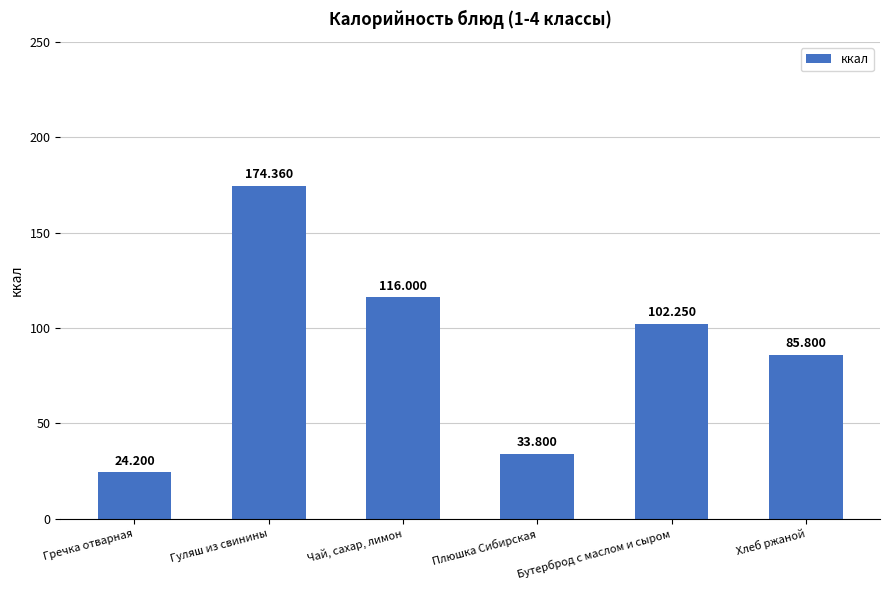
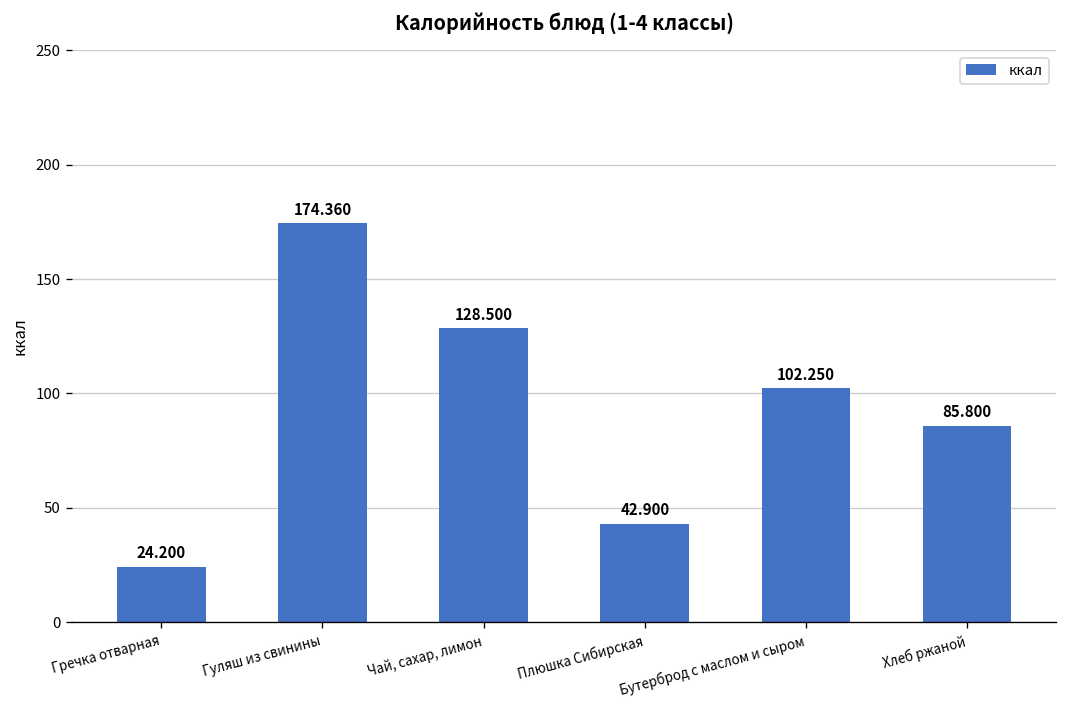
Чай, сахар, лимон: 116.000 -> 128.500
Плюшка Сибирская: 33.800 -> 42.900
